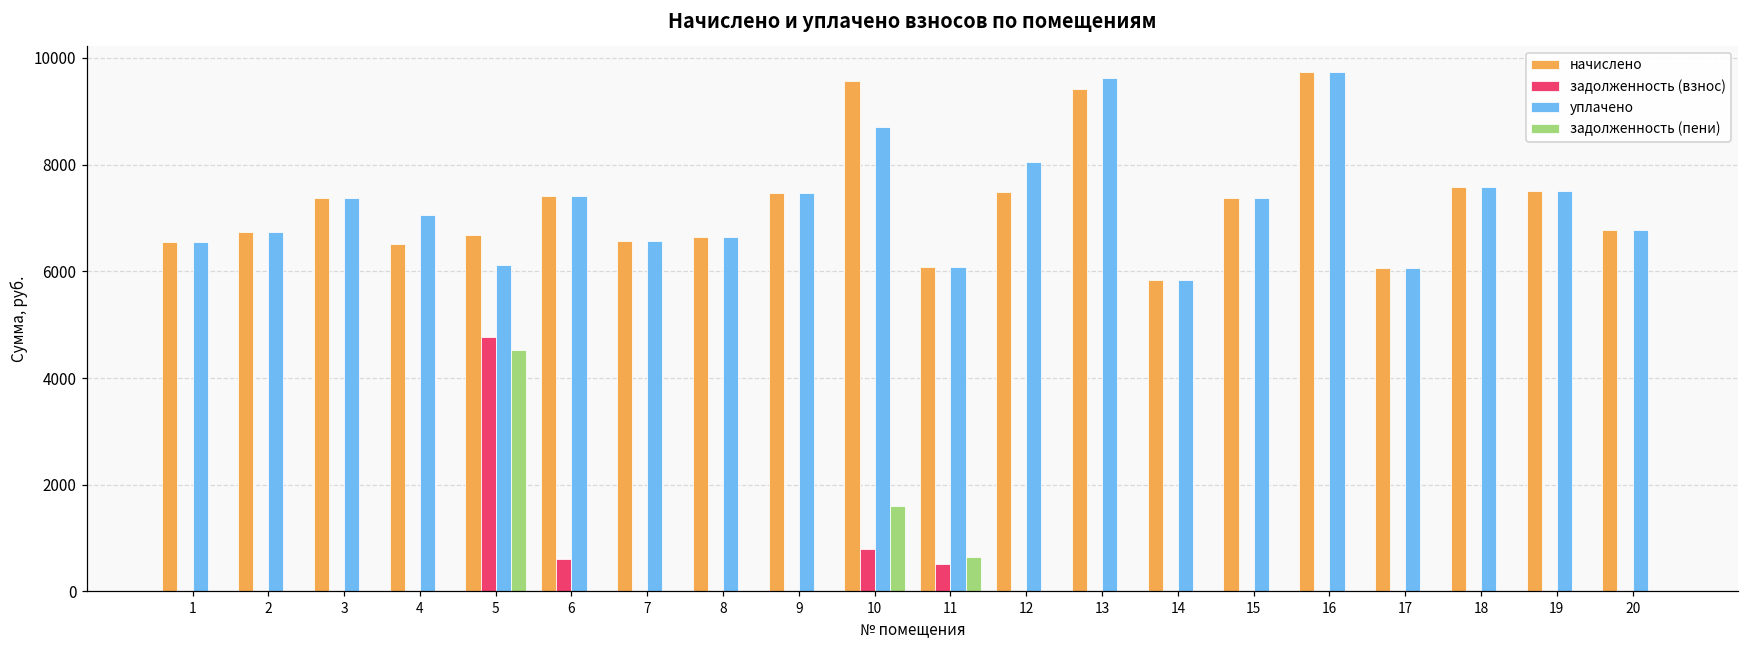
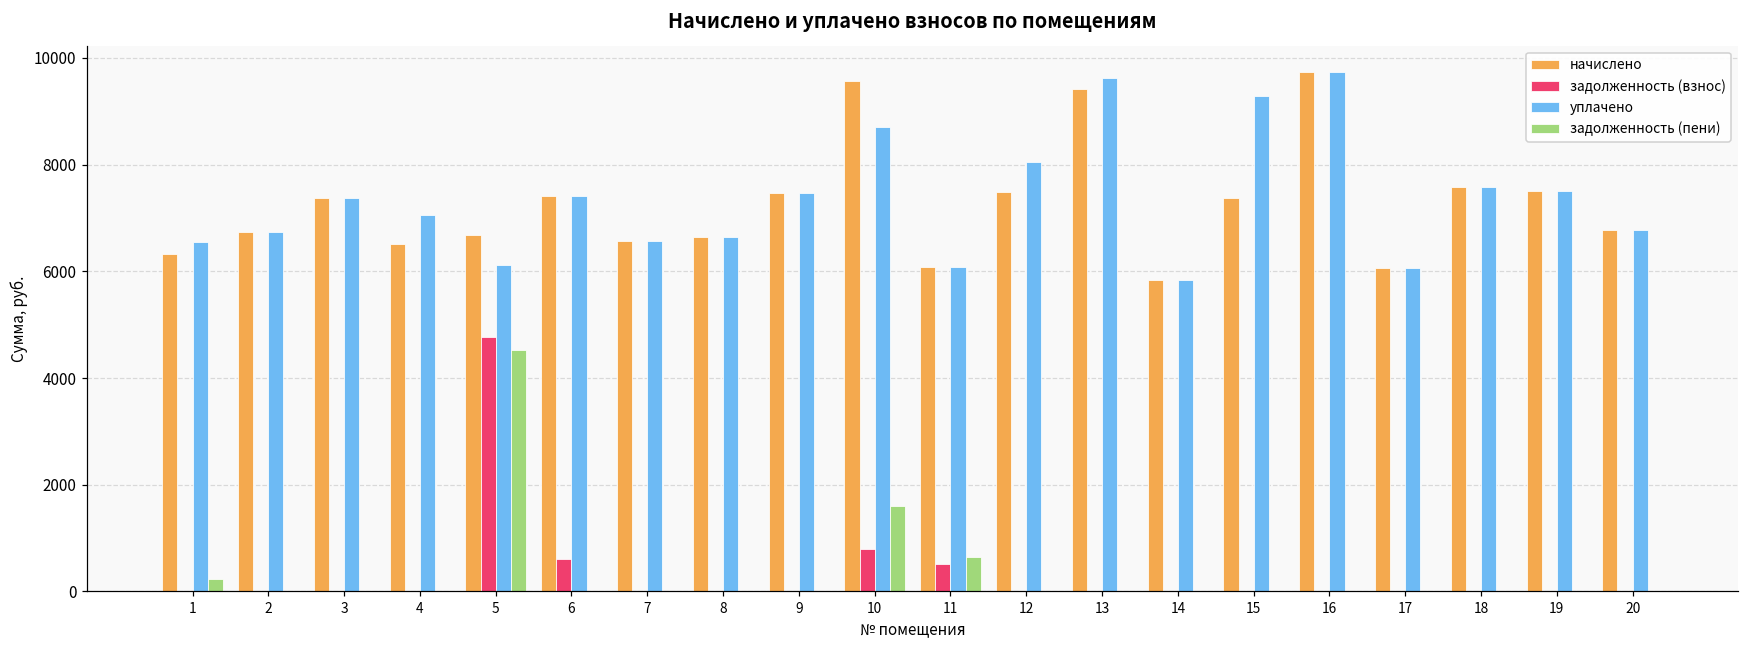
начислено, 1: 6500 -> 6300
задолженность (пени), 1: 0 -> 200
уплачено, 15: 7400 -> 9300
